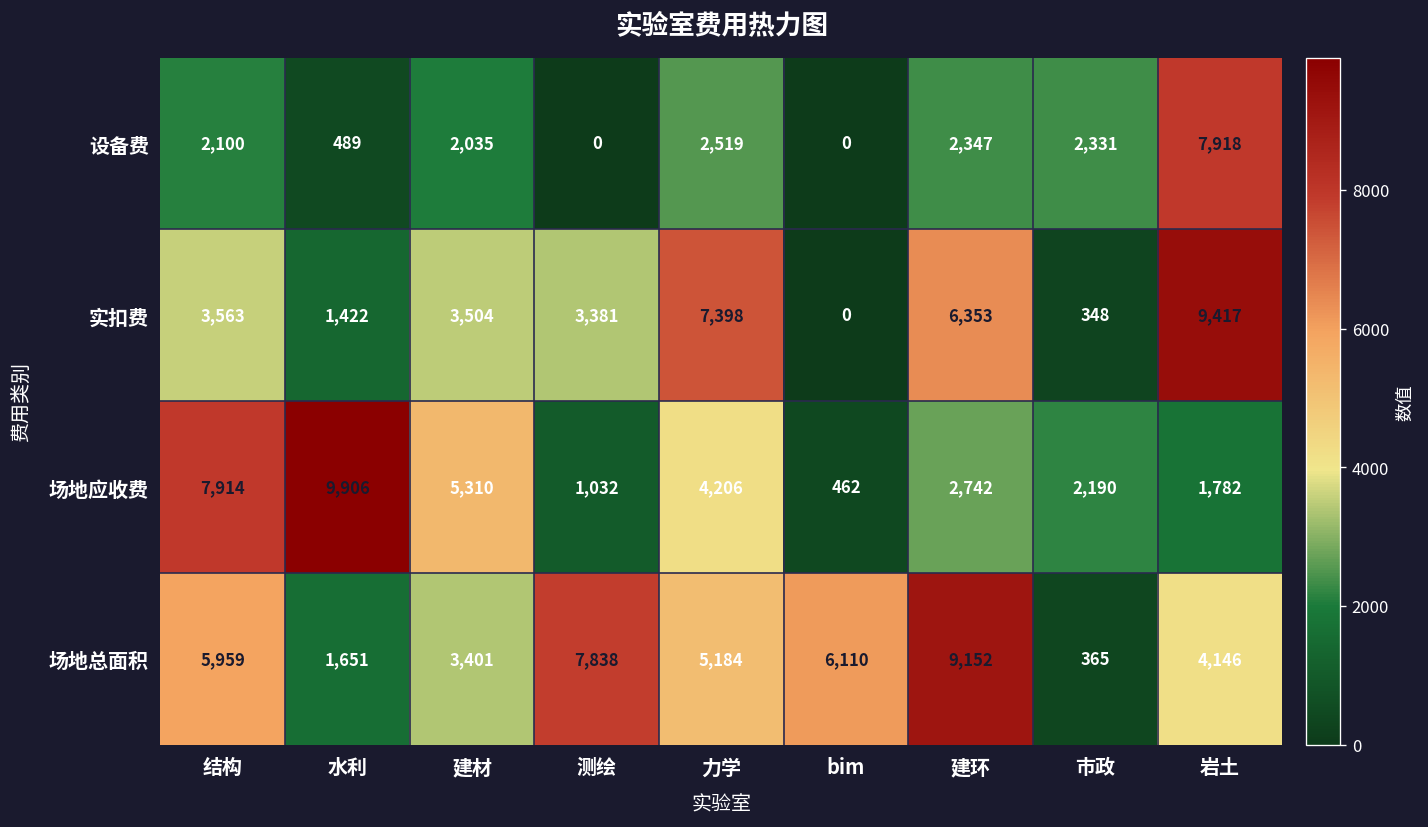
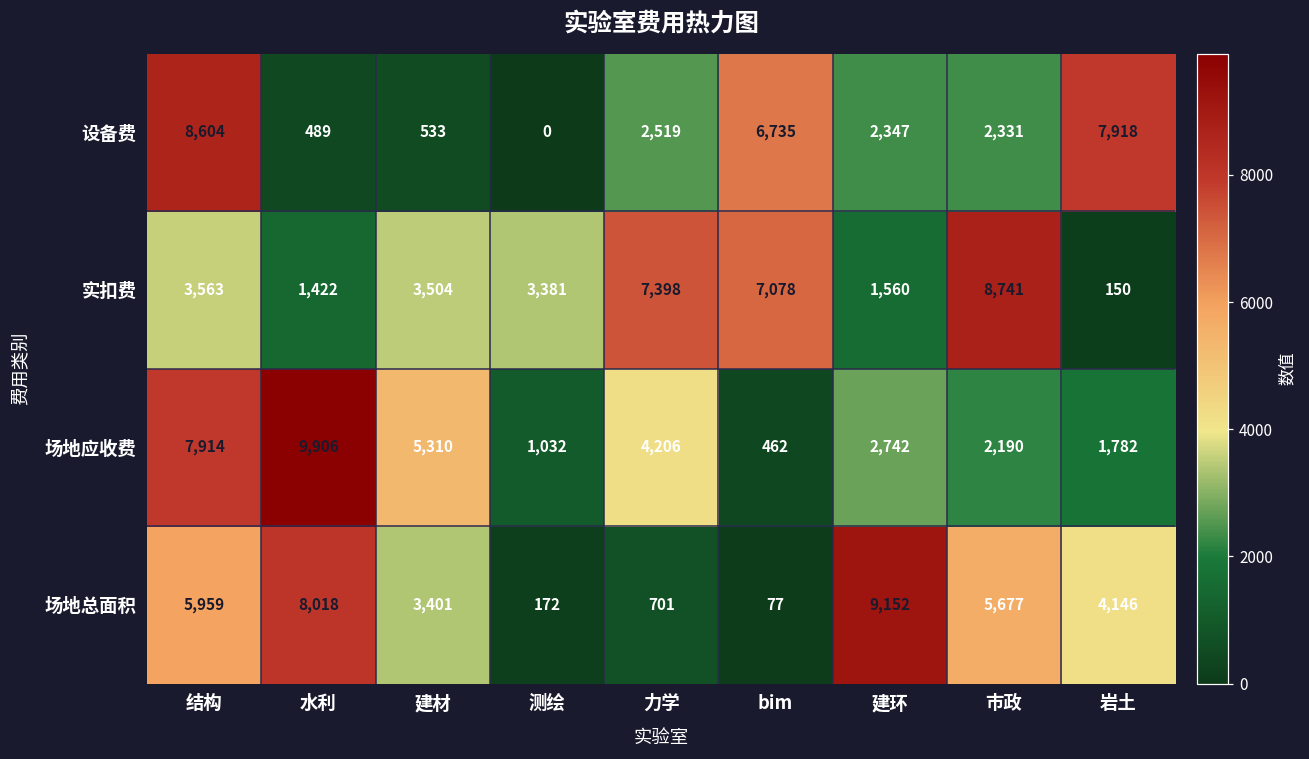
设备费, 结构: 2,100 -> 8,604
设备费, 建材: 2,035 -> 533
设备费, bim: 0 -> 6,735
实扣费, bim: 0 -> 7,078
实扣费, 建环: 6,353 -> 1,560
实扣费, 市政: 348 -> 8,741
实扣费, 岩土: 9,417 -> 150
场地总面积, 水利: 1,651 -> 8,018
场地总面积, 测绘: 7,838 -> 172
场地总面积, 力学: 5,184 -> 701
场地总面积, bim: 6,110 -> 77
场地总面积, 市政: 365 -> 5,677
